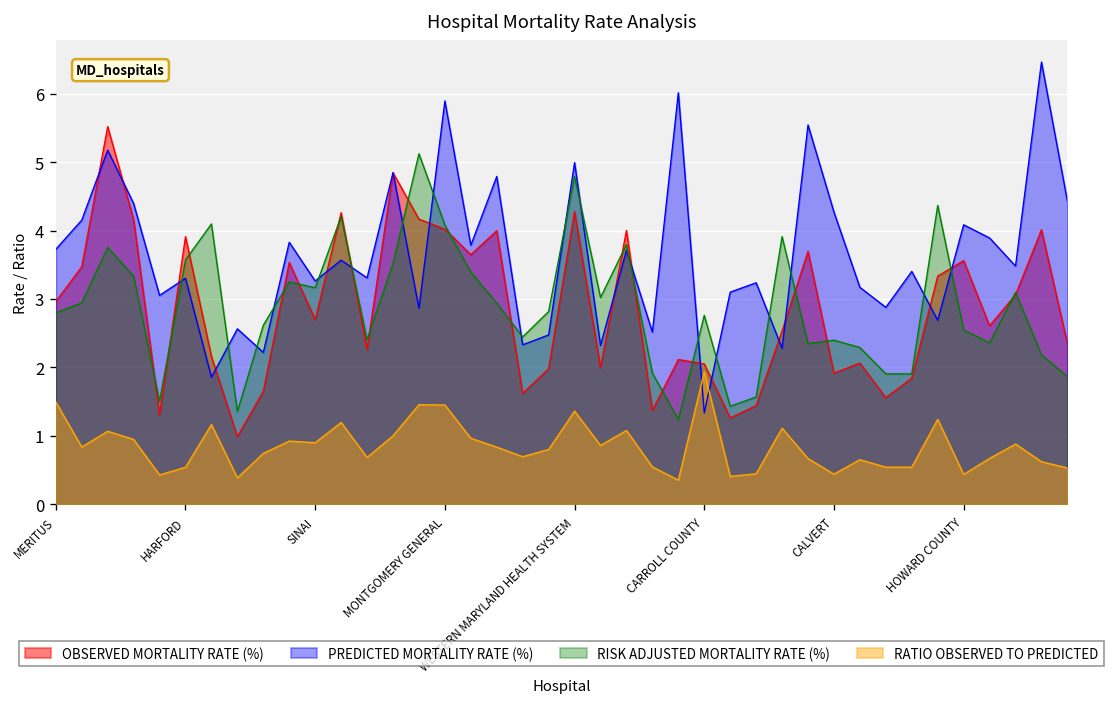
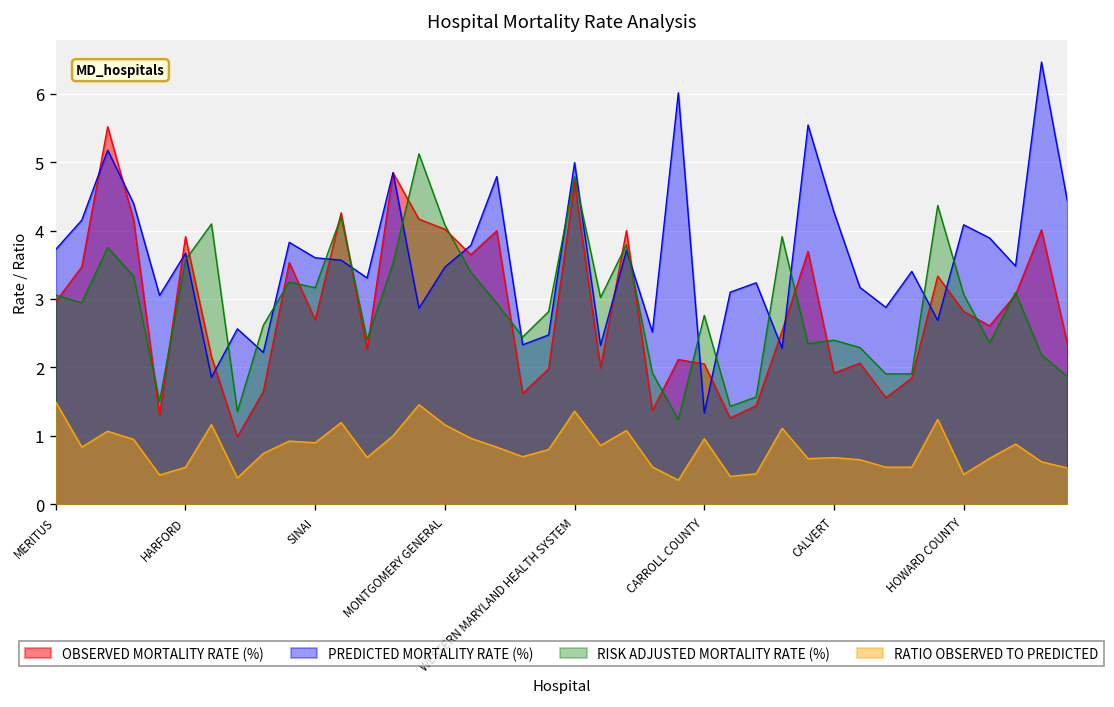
RISK ADJUSTED MORTALITY RATE (%), MERITUS: 2.8 -> 3.1
PREDICTED MORTALITY RATE (%), HARFORD: 3.3 -> 3.7
PREDICTED MORTALITY RATE (%), SINAI: 3.3 -> 3.6
PREDICTED MORTALITY RATE (%), MONTGOMERY GENERAL: 5.9 -> 3.5
RATIO OBSERVED TO PREDICTED, MONTGOMERY GENERAL: 1.4 -> 1.2
OBSERVED MORTALITY RATE (%), WESTERN MARYLAND HEALTH SYSTEM: 4.3 -> 4.7
RATIO OBSERVED TO PREDICTED, CARROLL COUNTY: 1.9 -> 1.0
RATIO OBSERVED TO PREDICTED, CALVERT: 0.4 -> 0.7
OBSERVED MORTALITY RATE (%), HOWARD COUNTY: 3.6 -> 2.8
RISK ADJUSTED MORTALITY RATE (%), HOWARD COUNTY: 2.5 -> 3.1
